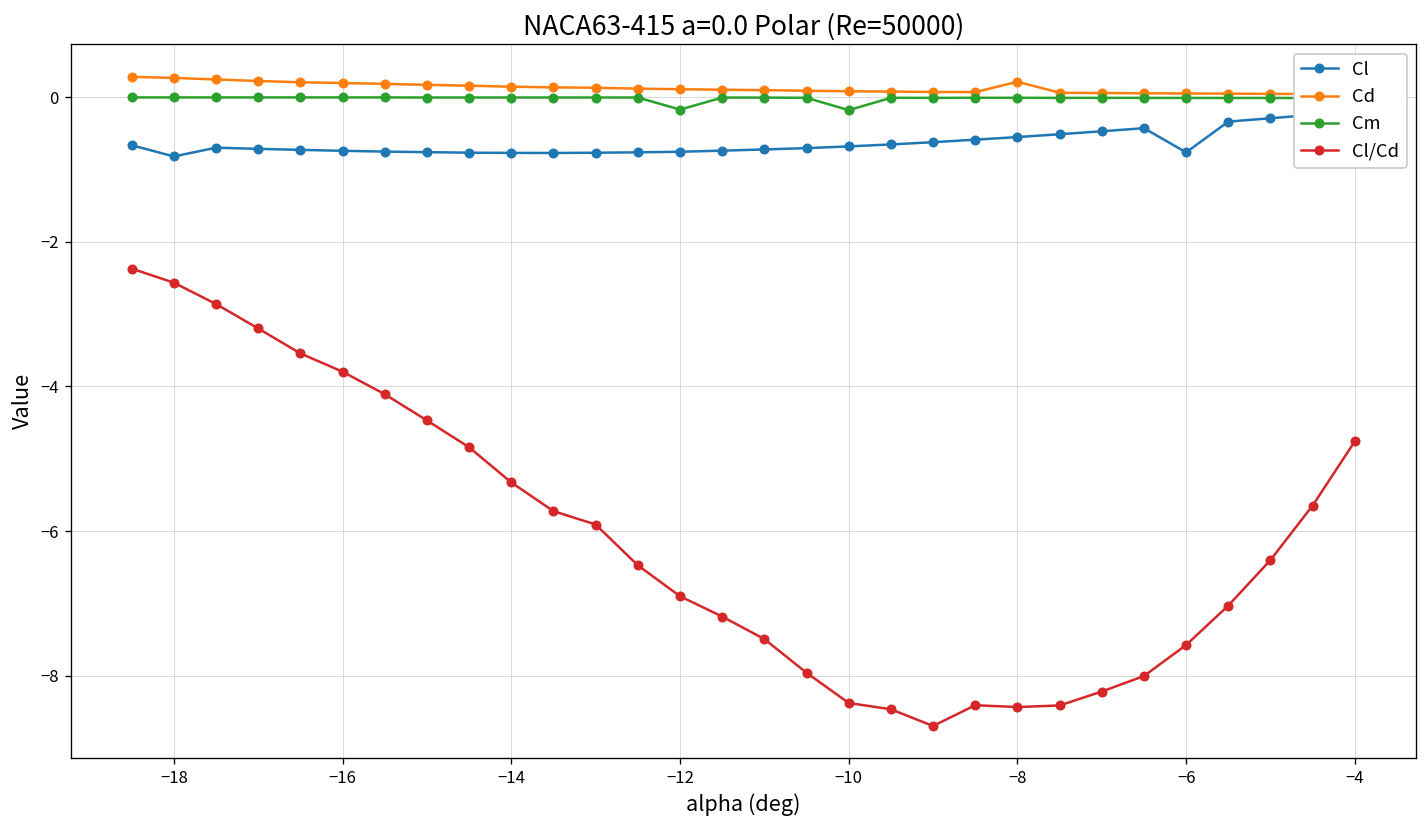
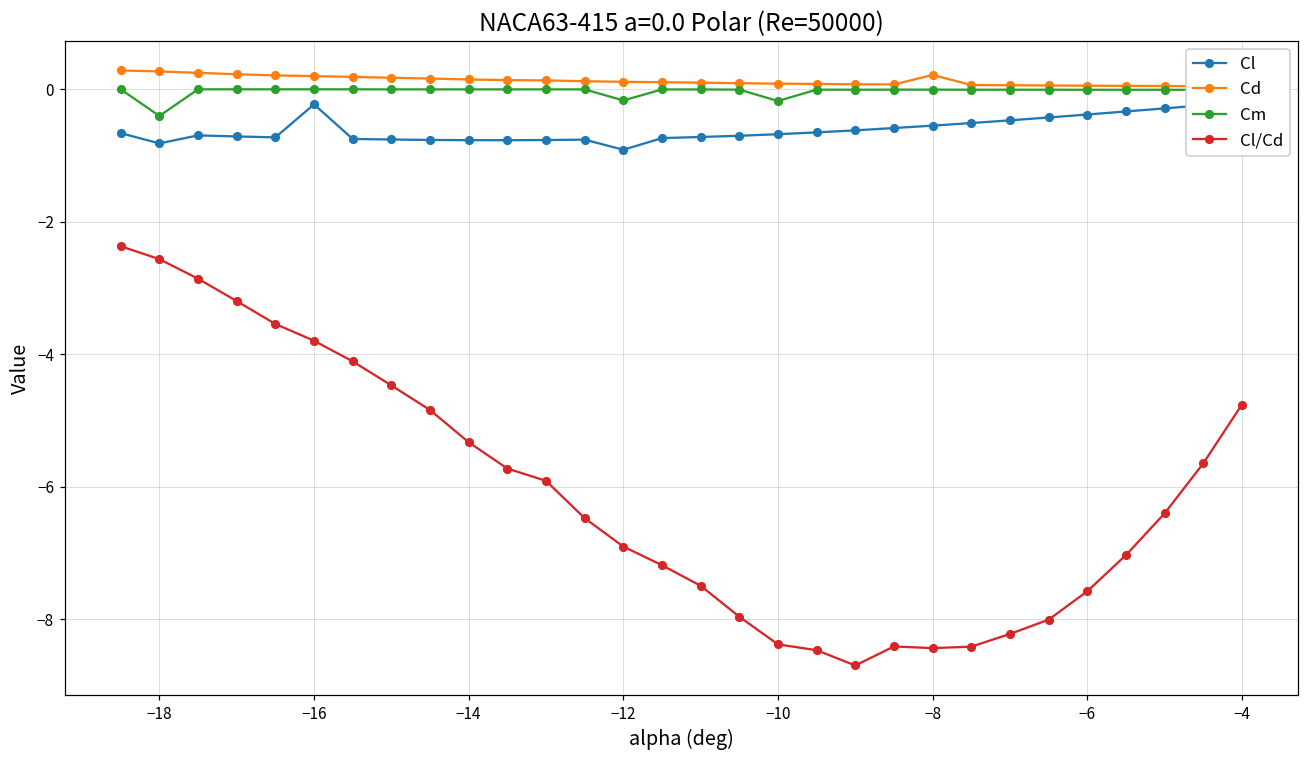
Cm, −18: 0.0 -> -0.4
Cl, −16: -0.7 -> -0.2
Cl, −12: -0.8 -> -0.9
Cl, −6: -0.8 -> -0.4
